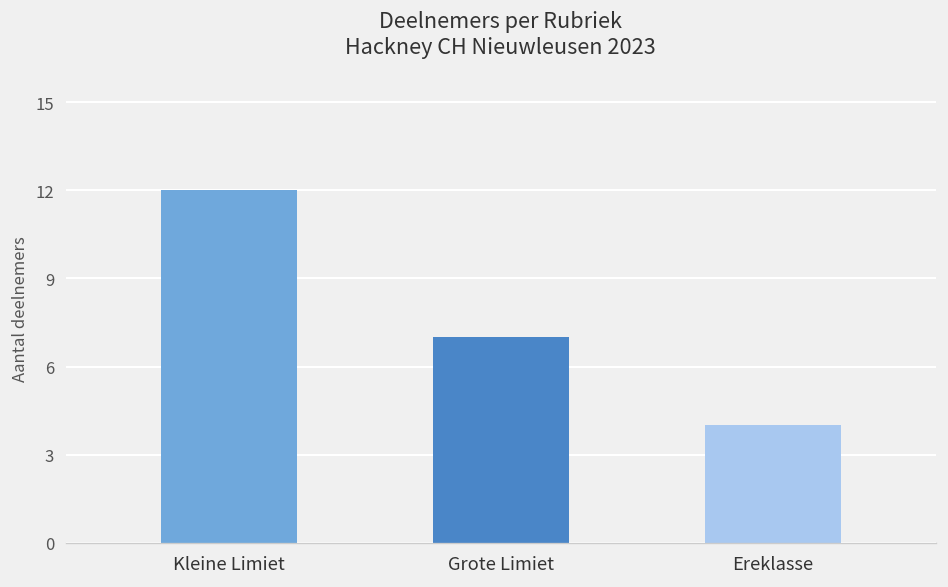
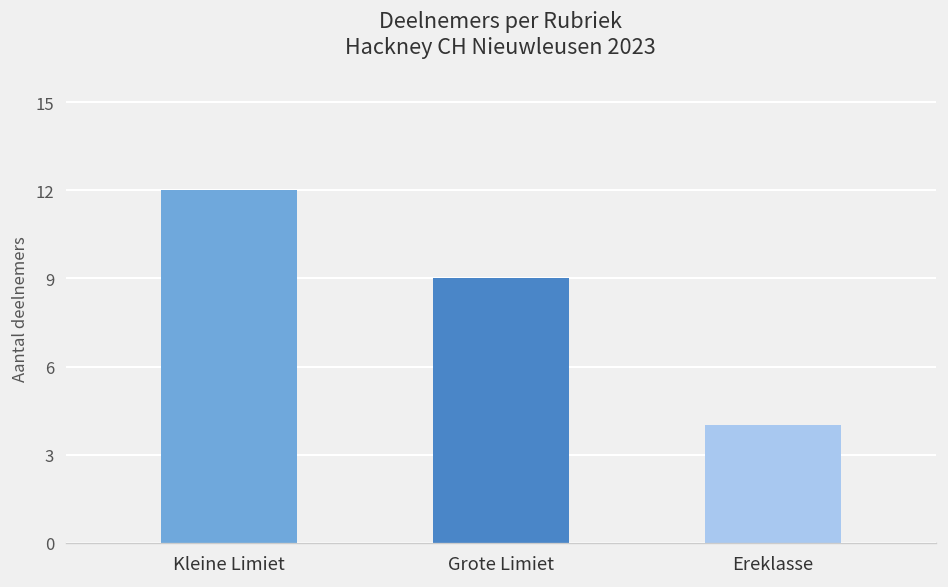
Grote Limiet: 7 -> 9
